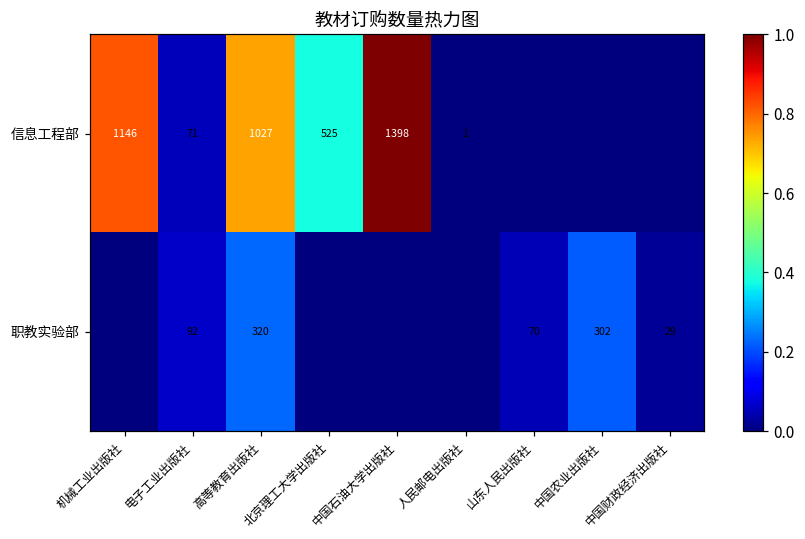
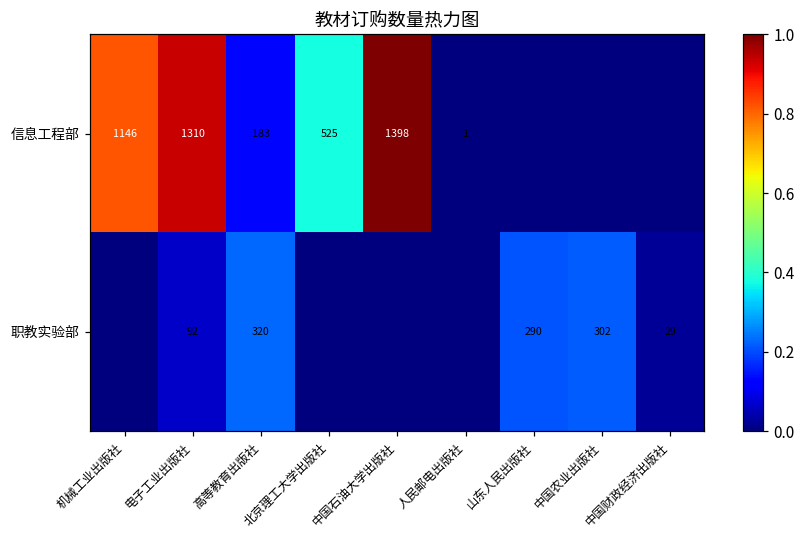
信息工程部, 电子工业出版社: 71 -> 1310
信息工程部, 高等教育出版社: 1027 -> 183
职教实验部, 山东人民出版社: 70 -> 290
